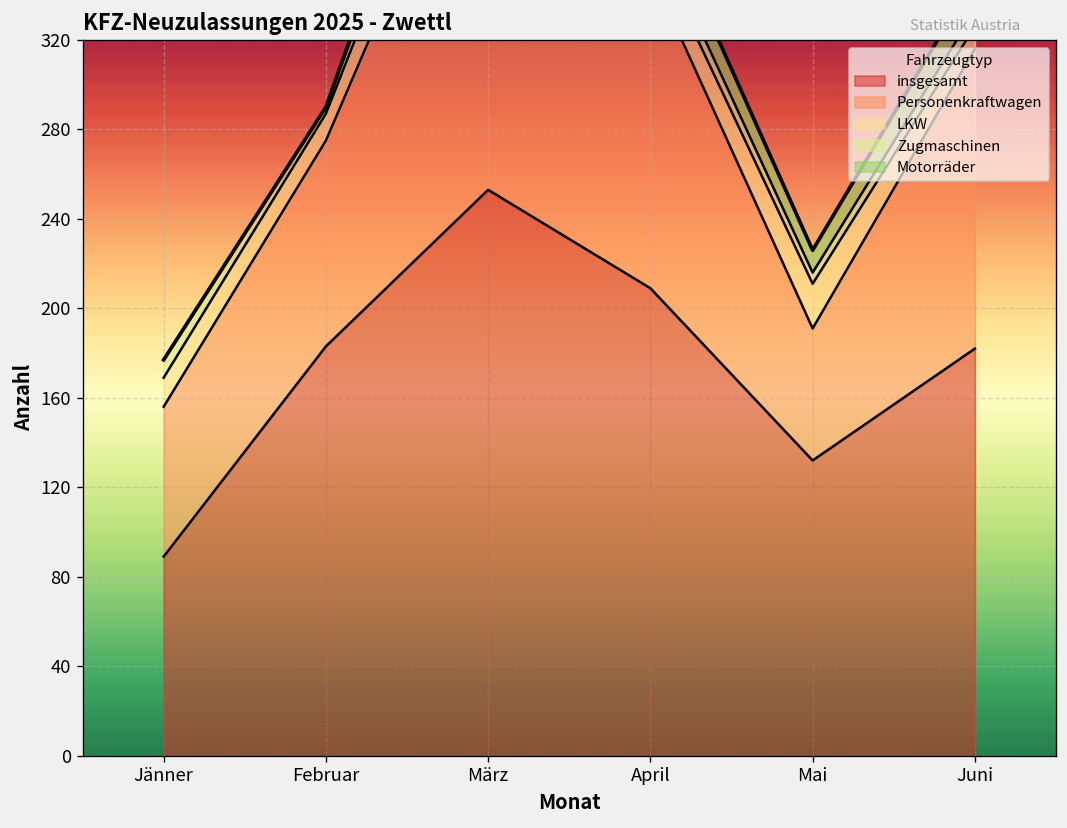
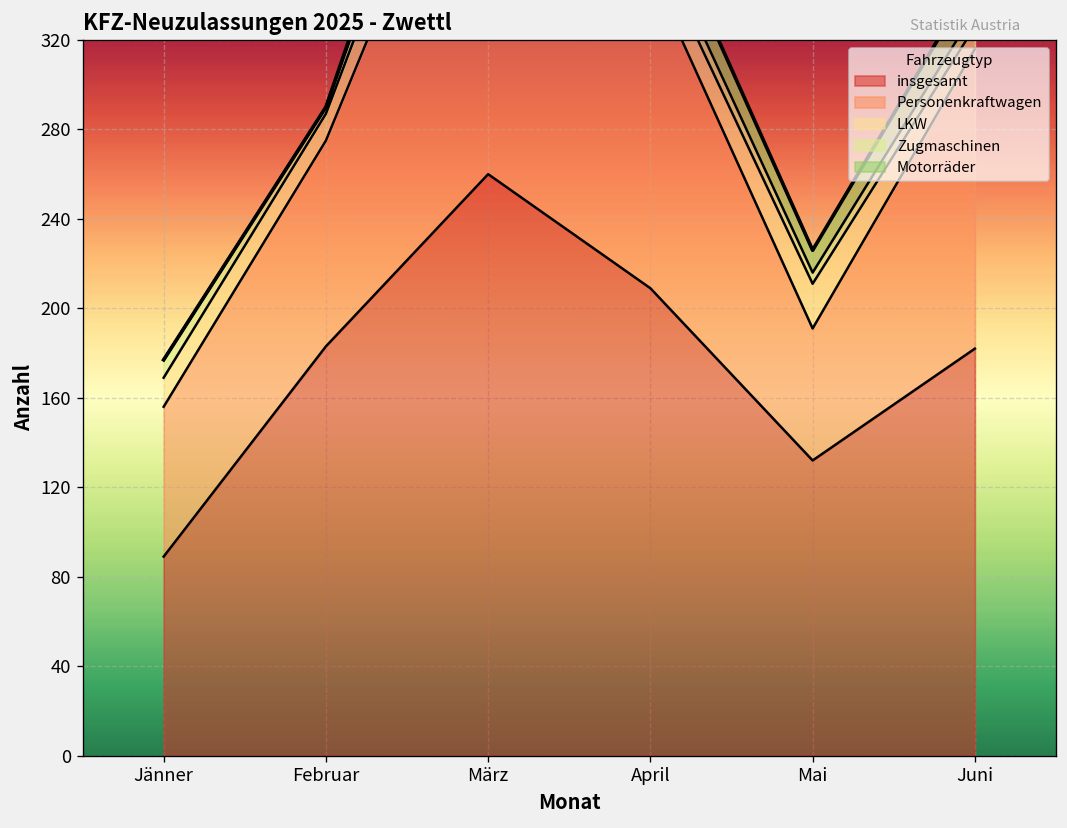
insgesamt, März: 253 -> 260
